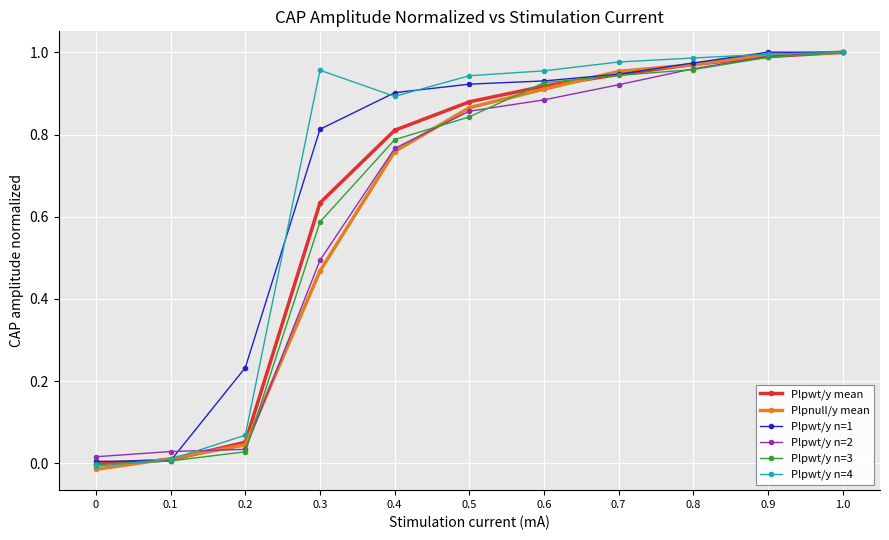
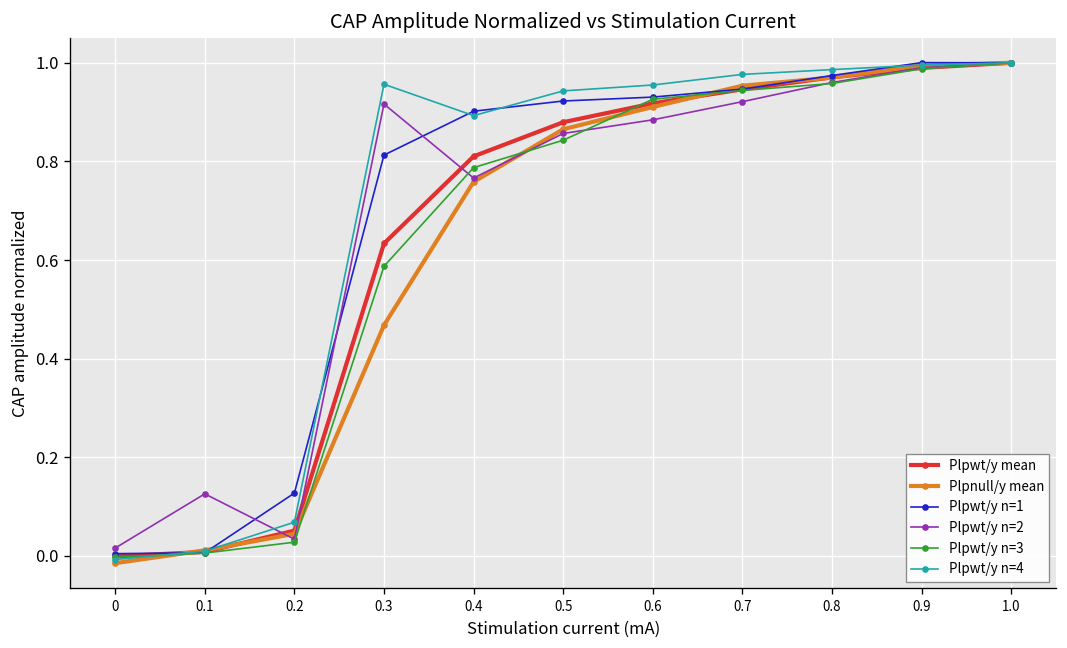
Plpwt/y n=2, 0.1: 0.03 -> 0.13
Plpwt/y n=1, 0.2: 0.23 -> 0.13
Plpwt/y n=2, 0.3: 0.49 -> 0.92
